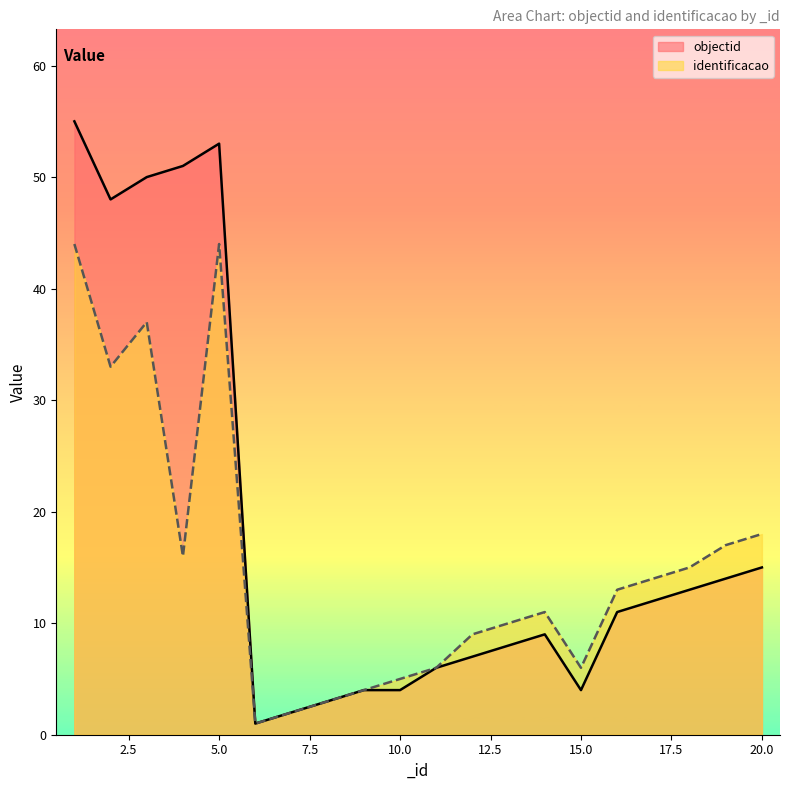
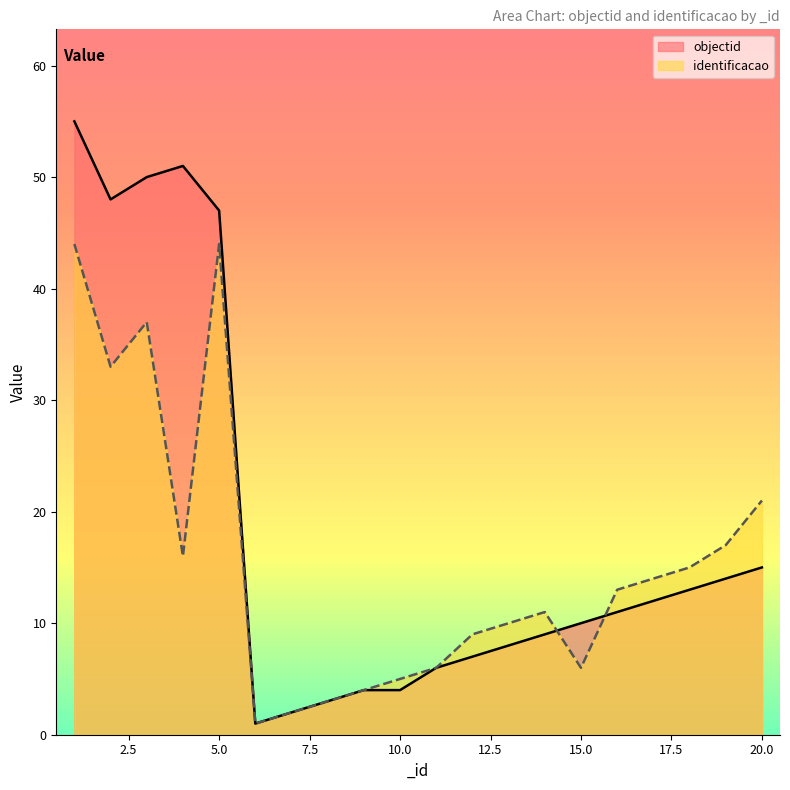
objectid, 5.0: 53 -> 47
objectid, 15.0: 4 -> 10
identificacao, 20.0: 18 -> 21
